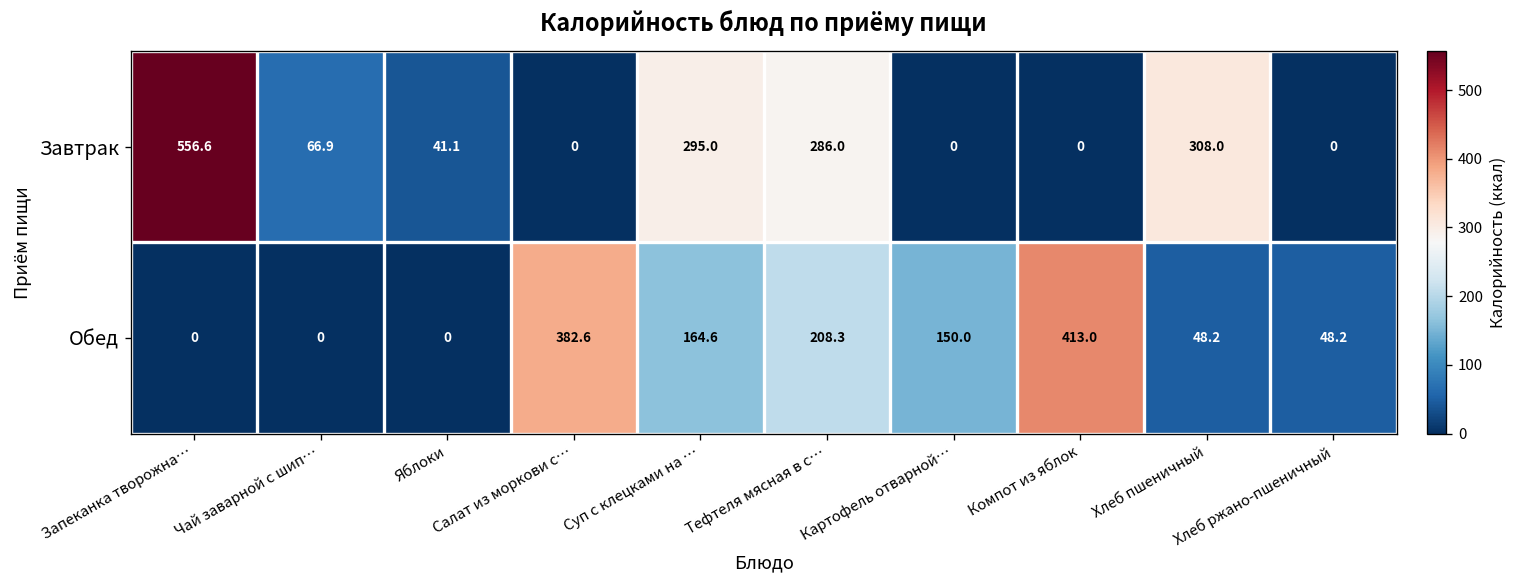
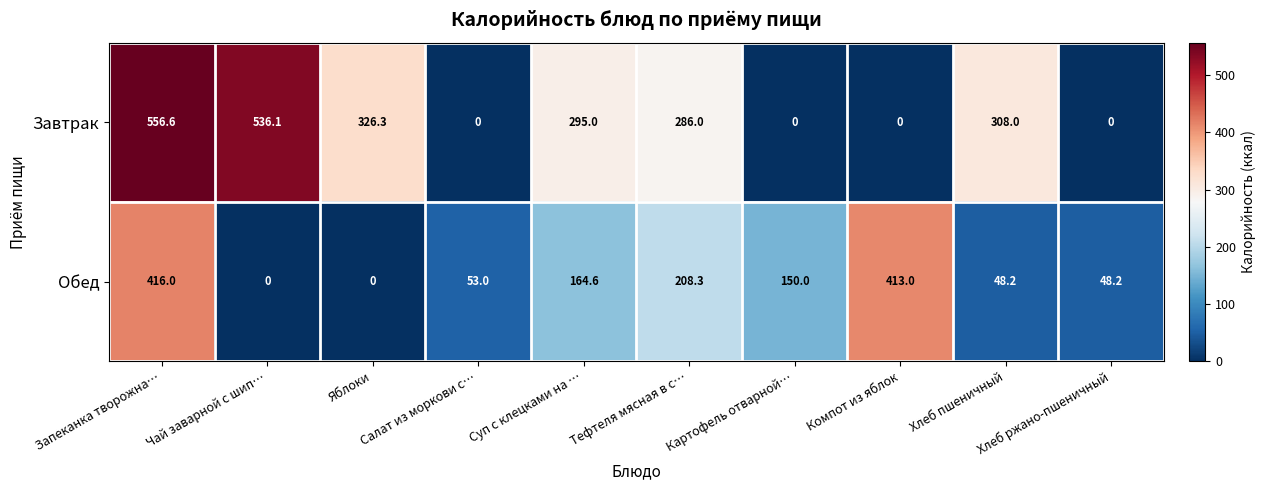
Завтрак, Чай заварной с шип…: 66.9 -> 536.1
Завтрак, Яблоки: 41.1 -> 326.3
Обед, Запеканка творожна…: 0 -> 416.0
Обед, Салат из моркови с…: 382.6 -> 53.0
